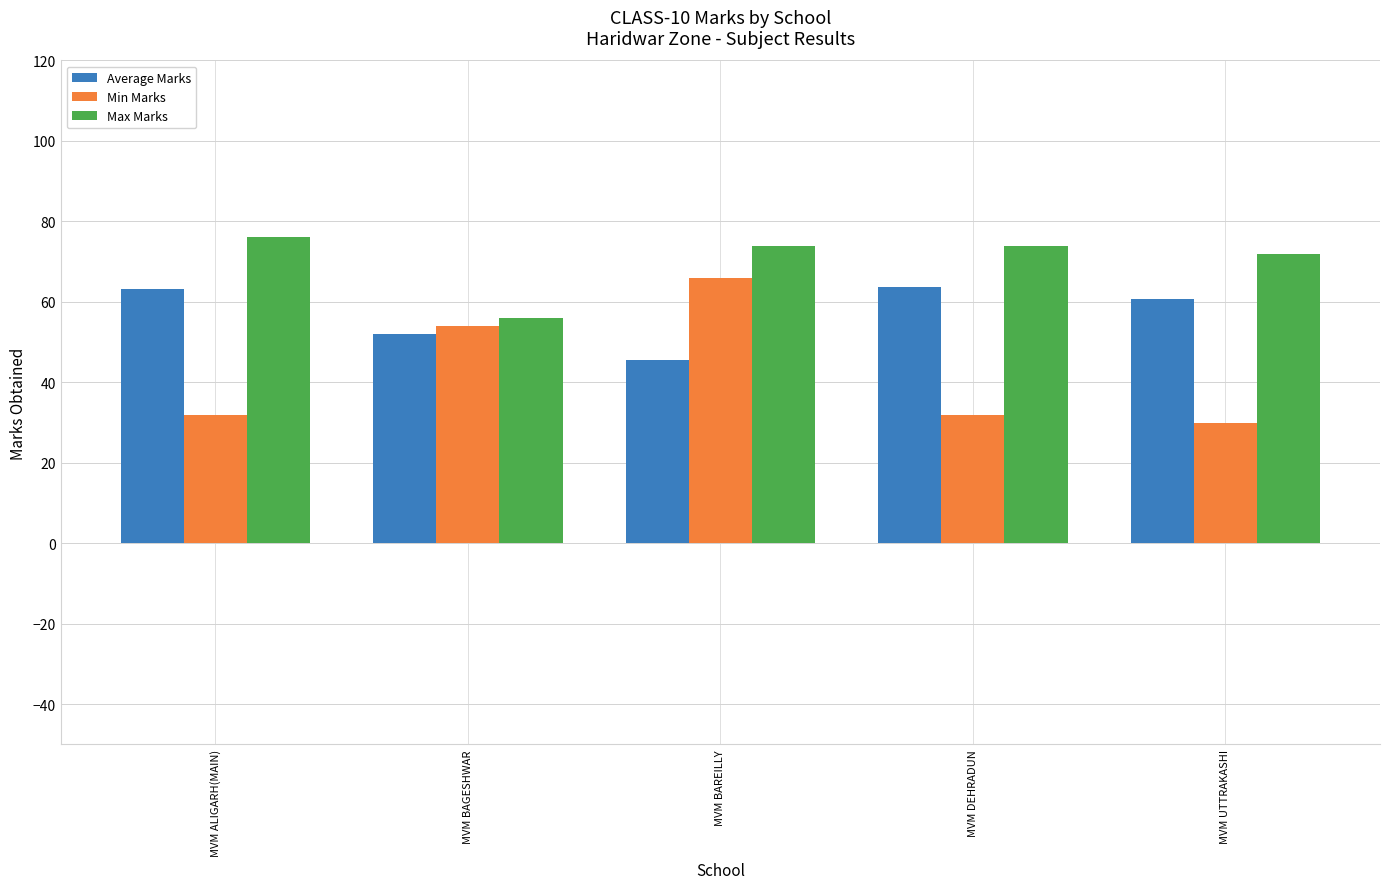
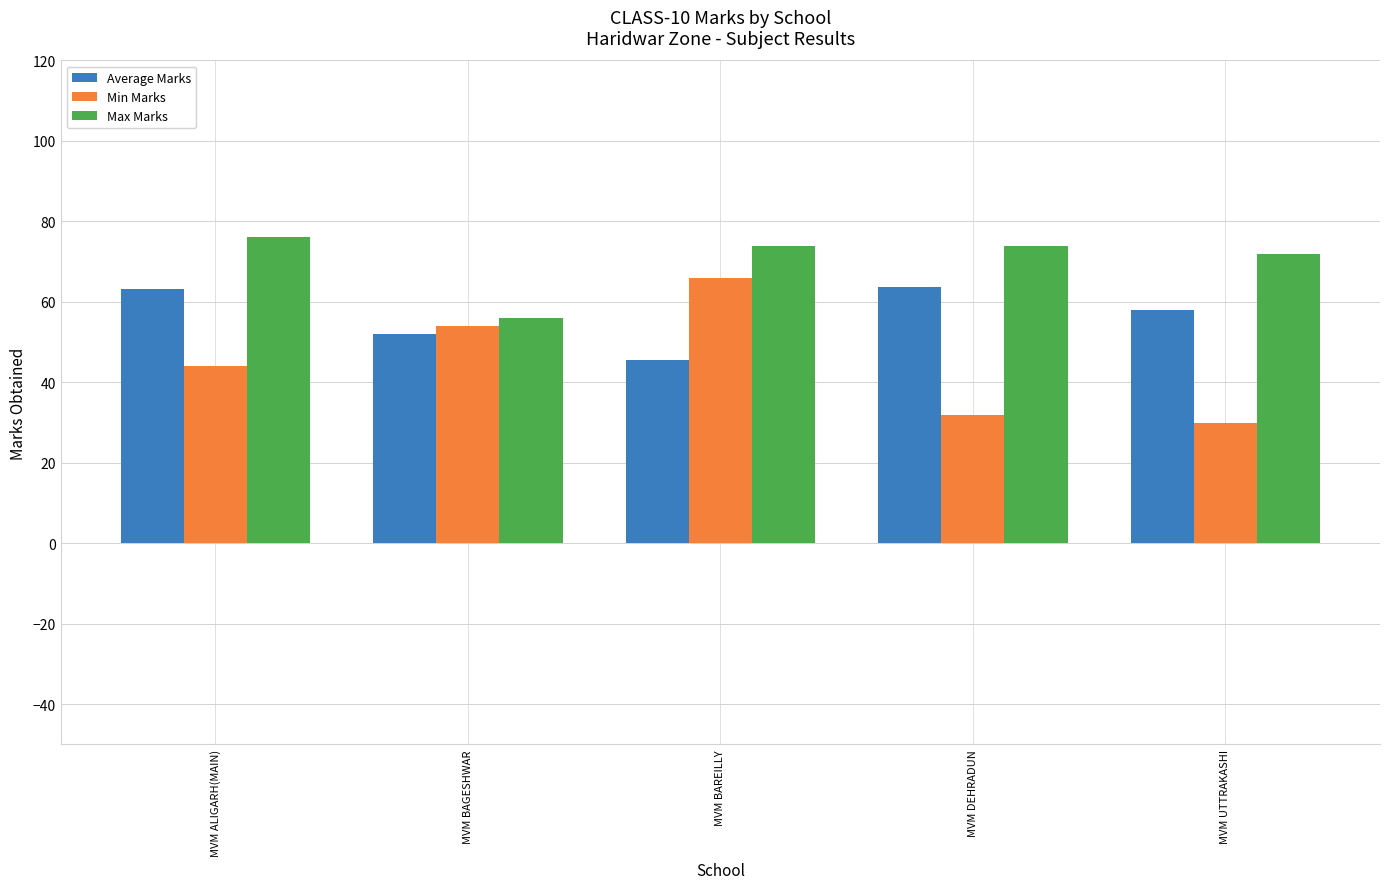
Min Marks, MVM ALIGARH(MAIN): 32 -> 44
Average Marks, MVM UTTRAKASHI: 61 -> 58
